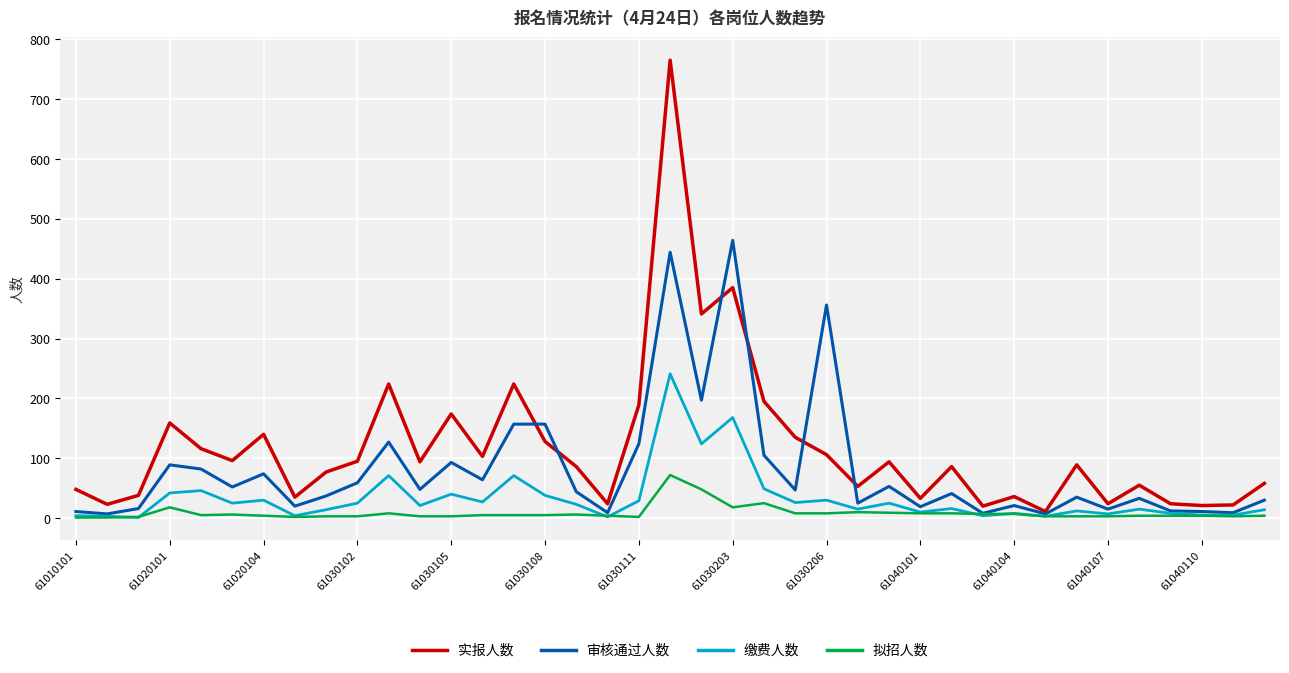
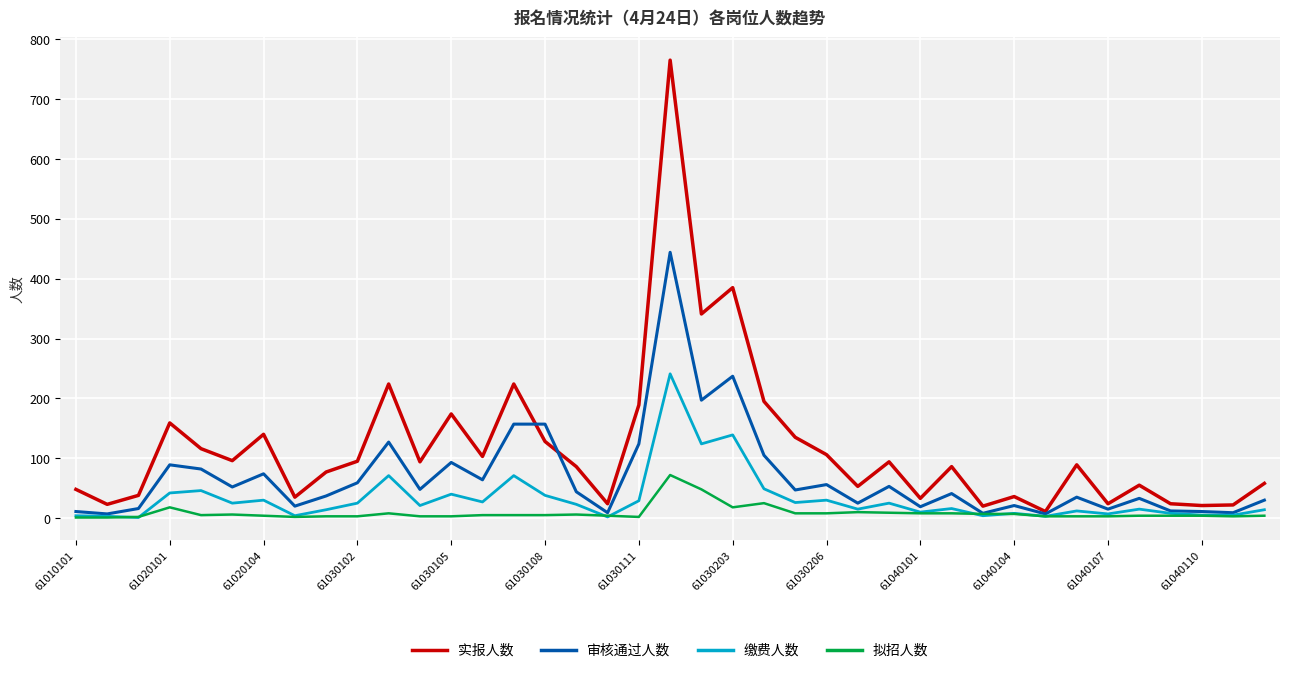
审核通过人数, 61030203: 460 -> 240
缴费人数, 61030203: 170 -> 140
审核通过人数, 61030206: 360 -> 60
